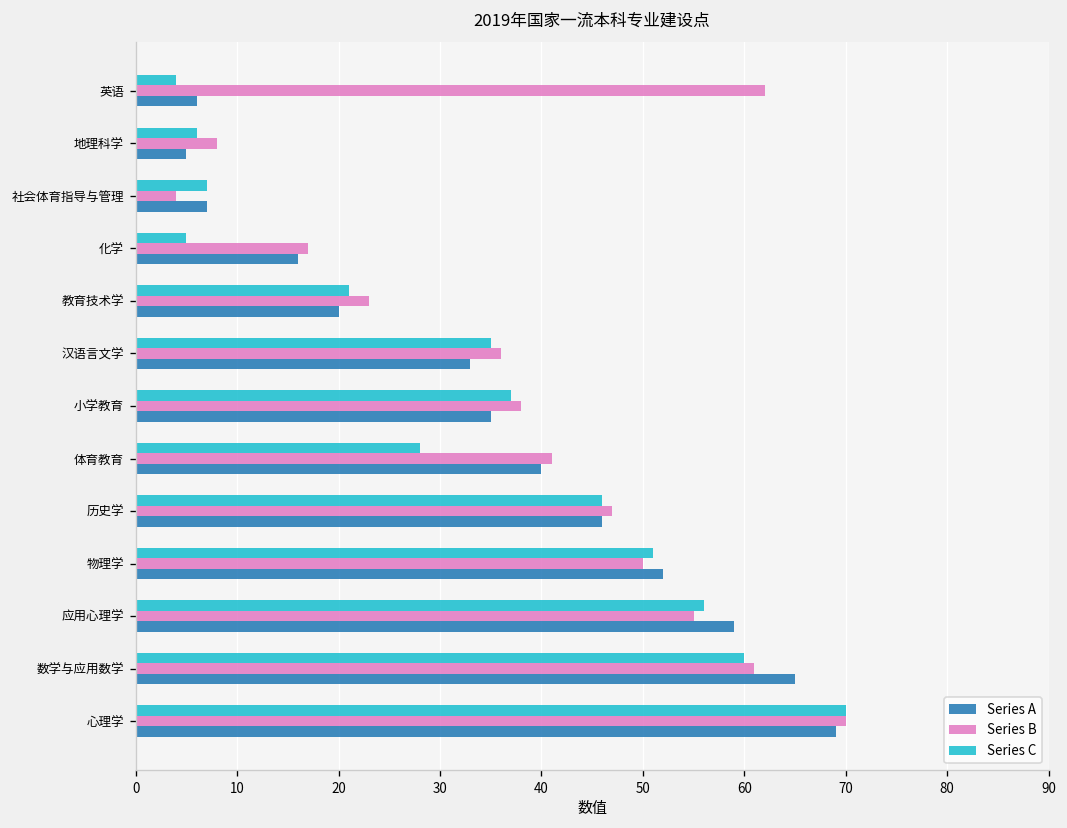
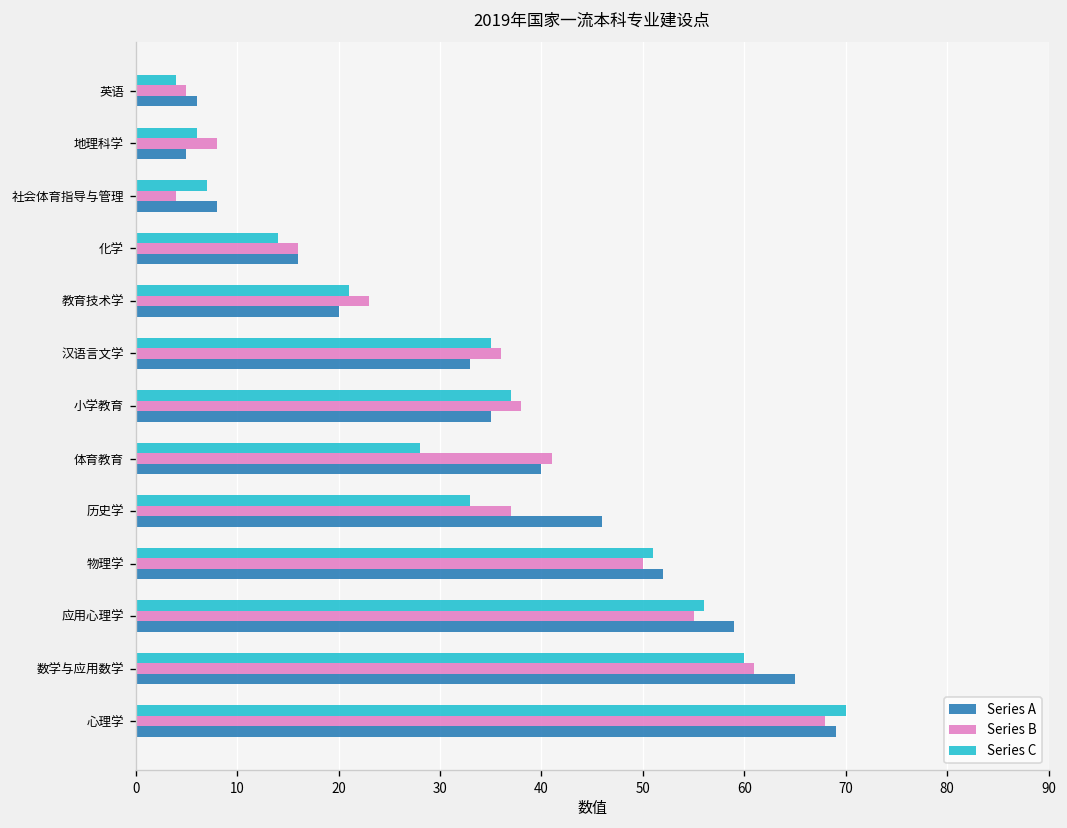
Series B, 英语: 62 -> 5
Series A, 社会体育指导与管理: 7 -> 8
Series C, 化学: 5 -> 14
Series B, 化学: 17 -> 16
Series C, 历史学: 46 -> 33
Series B, 历史学: 47 -> 37
Series B, 心理学: 70 -> 68
